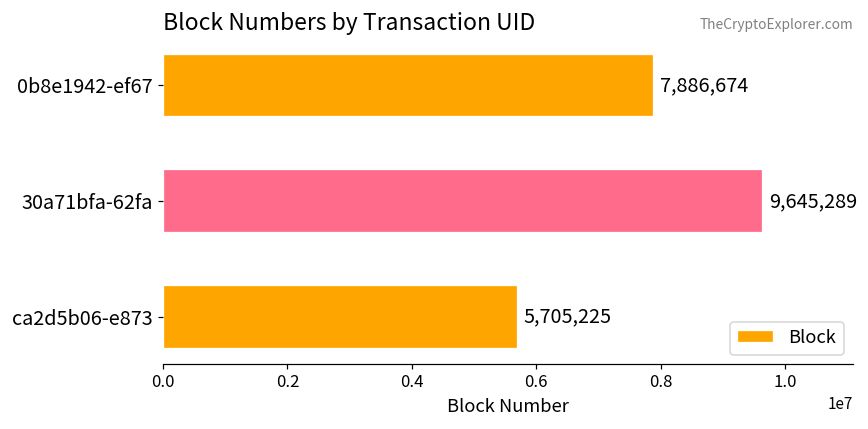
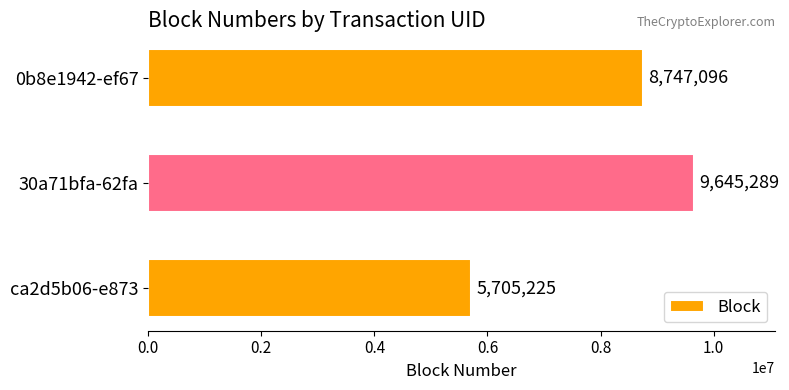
0b8e1942-ef67: 7,886,674 -> 8,747,096
